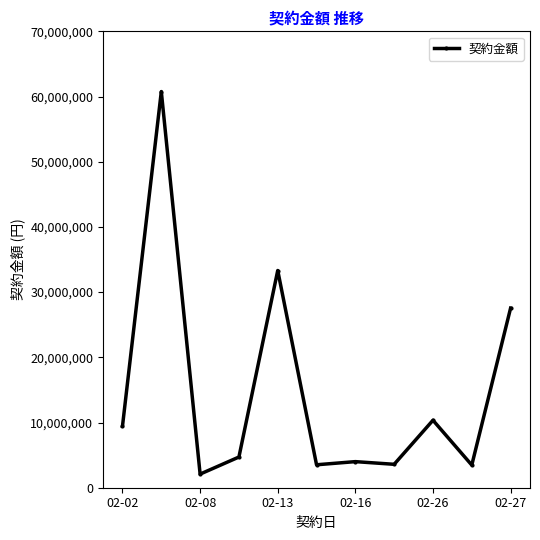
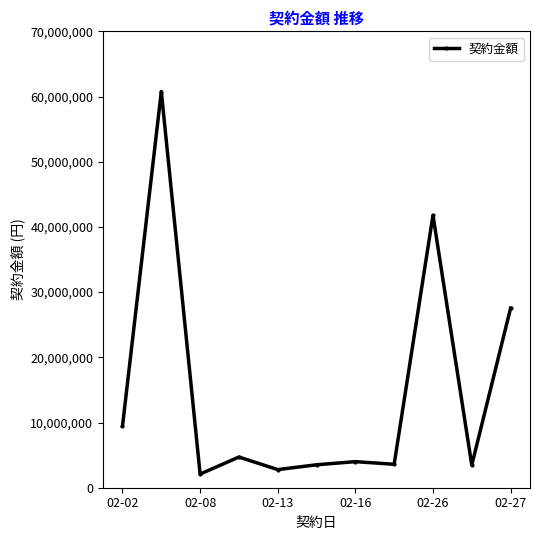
02-13: 33,000,000 -> 3,000,000
02-26: 10,000,000 -> 42,000,000
